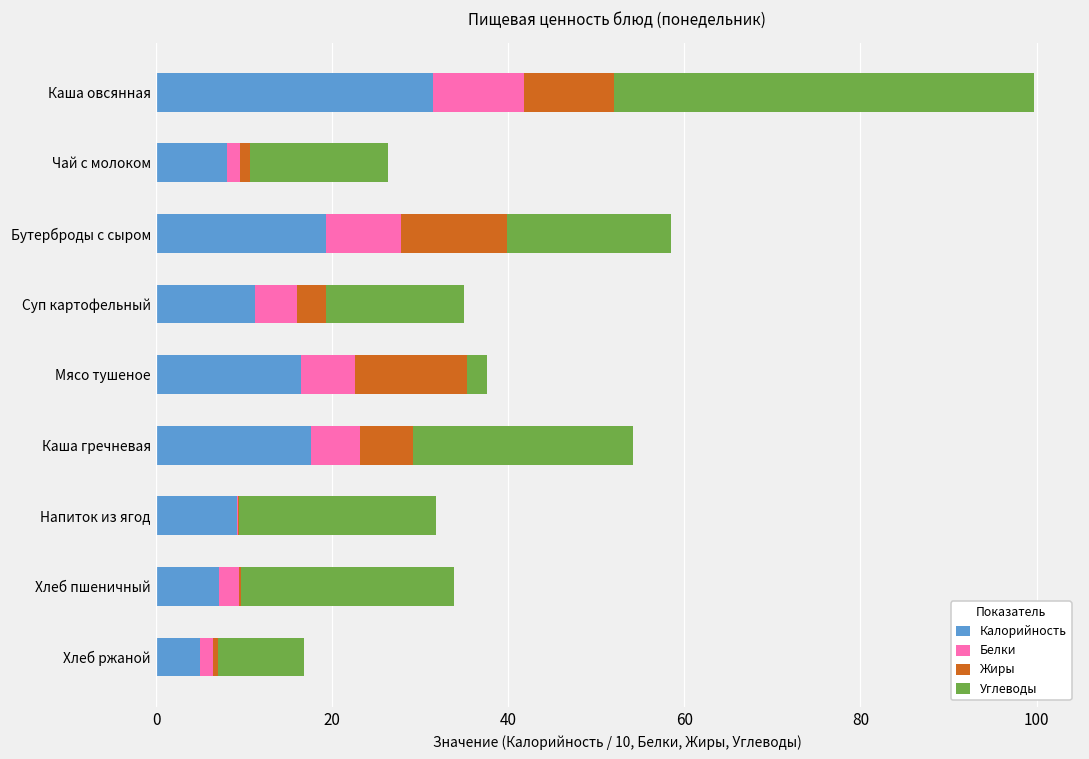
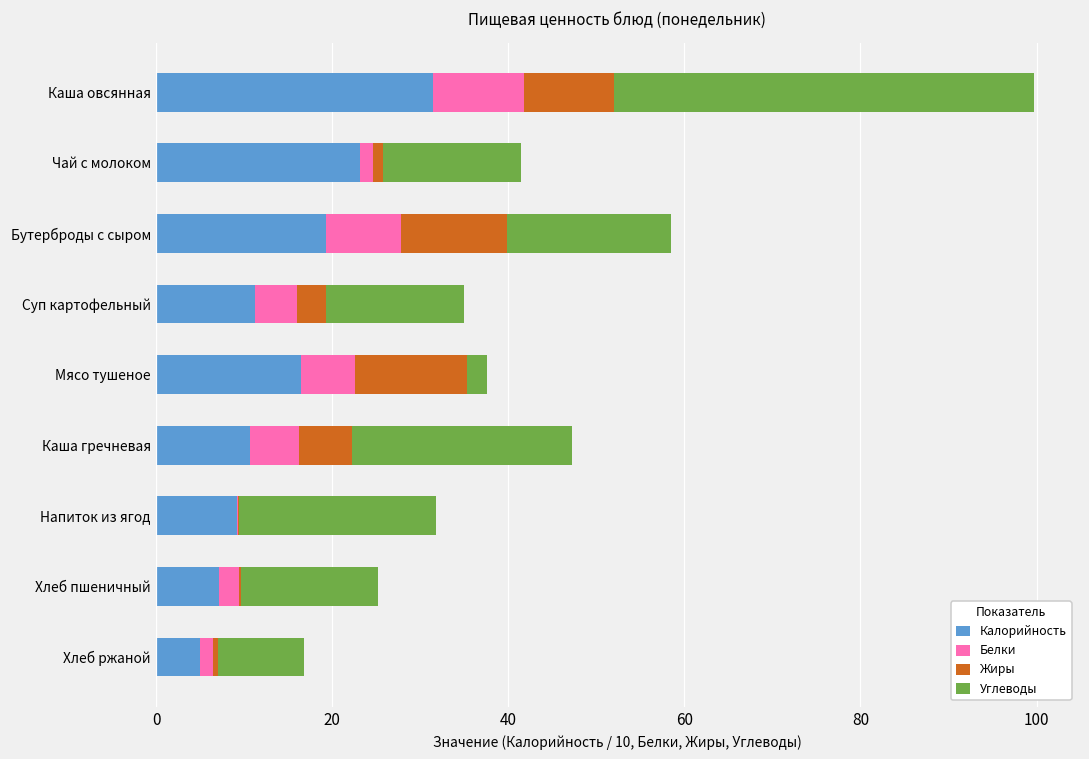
Калорийность, Чай с молоком: 8 -> 23
Калорийность, Каша гречневая: 18 -> 11
Углеводы, Хлеб пшеничный: 24 -> 16
